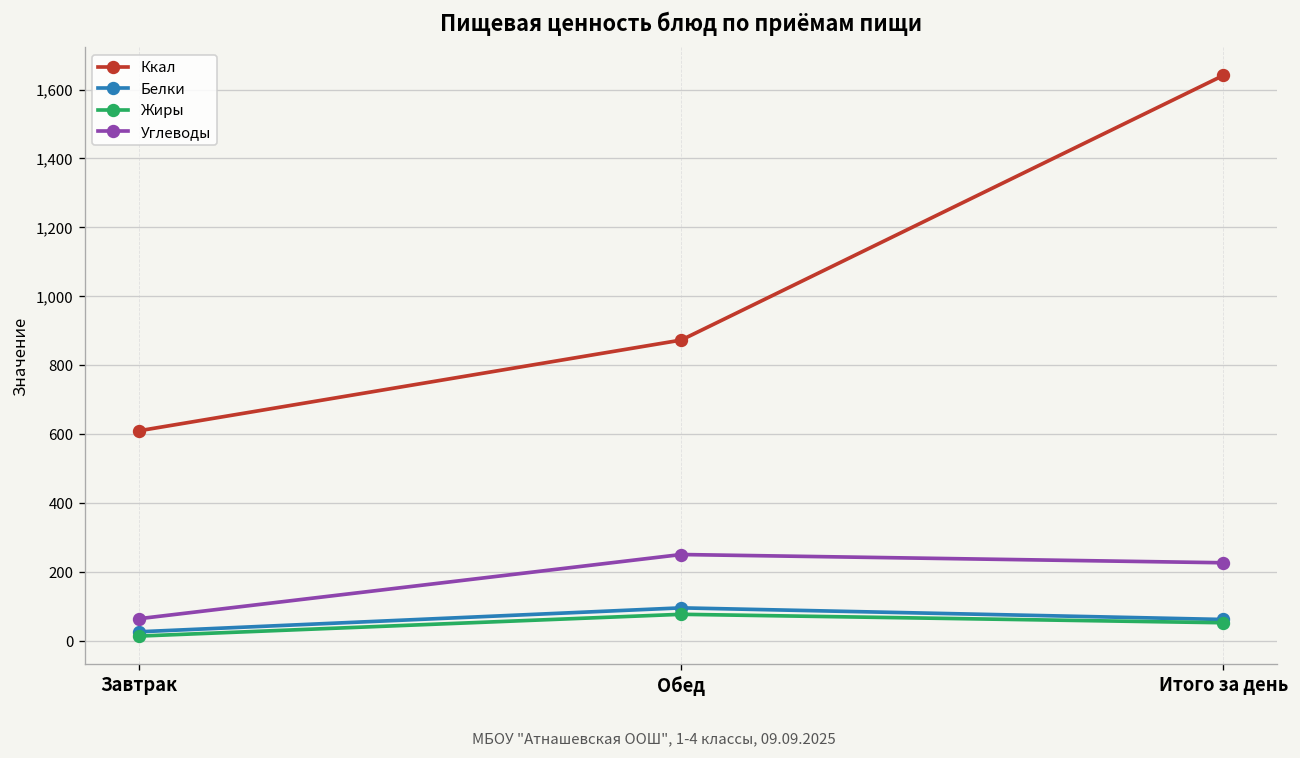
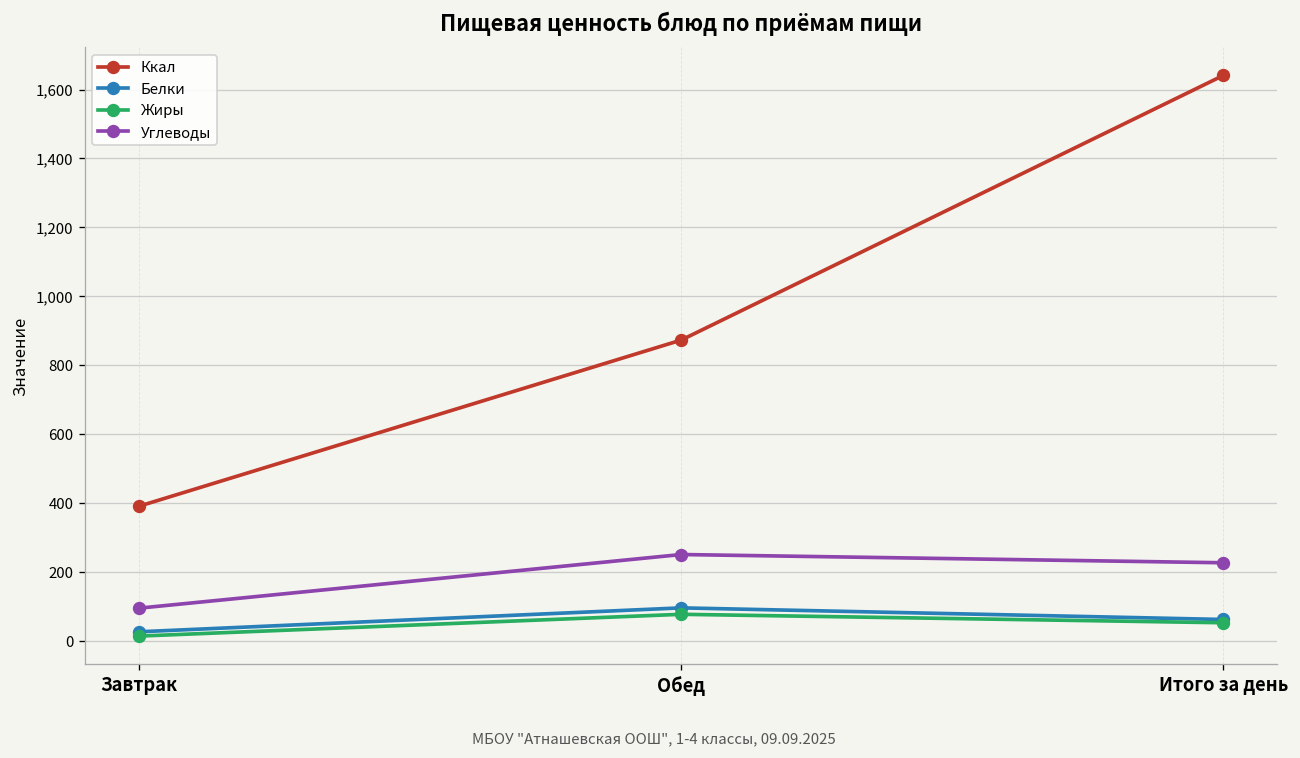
Ккал, Завтрак: 610 -> 390
Углеводы, Завтрак: 60 -> 90
